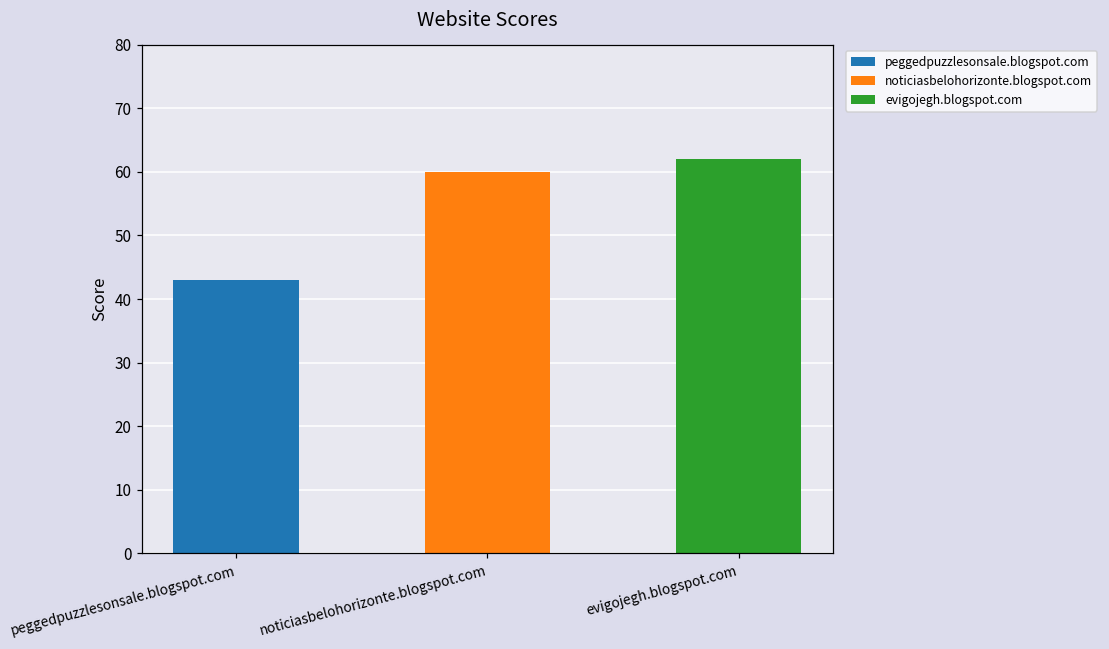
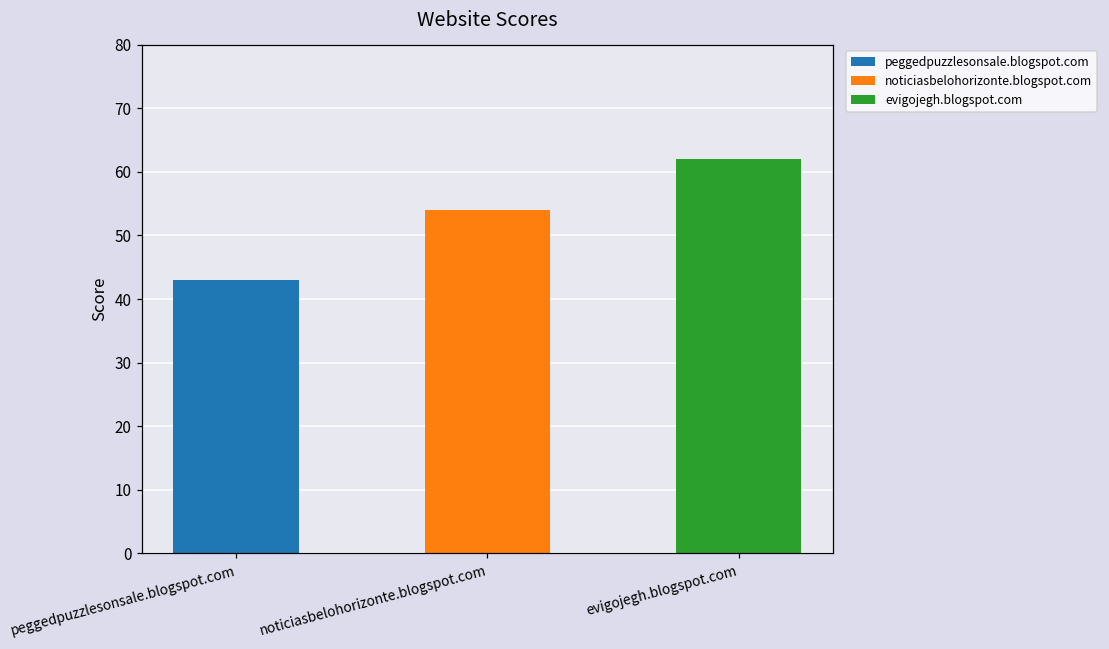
noticiasbelohorizonte.blogspot.com: 60 -> 54
